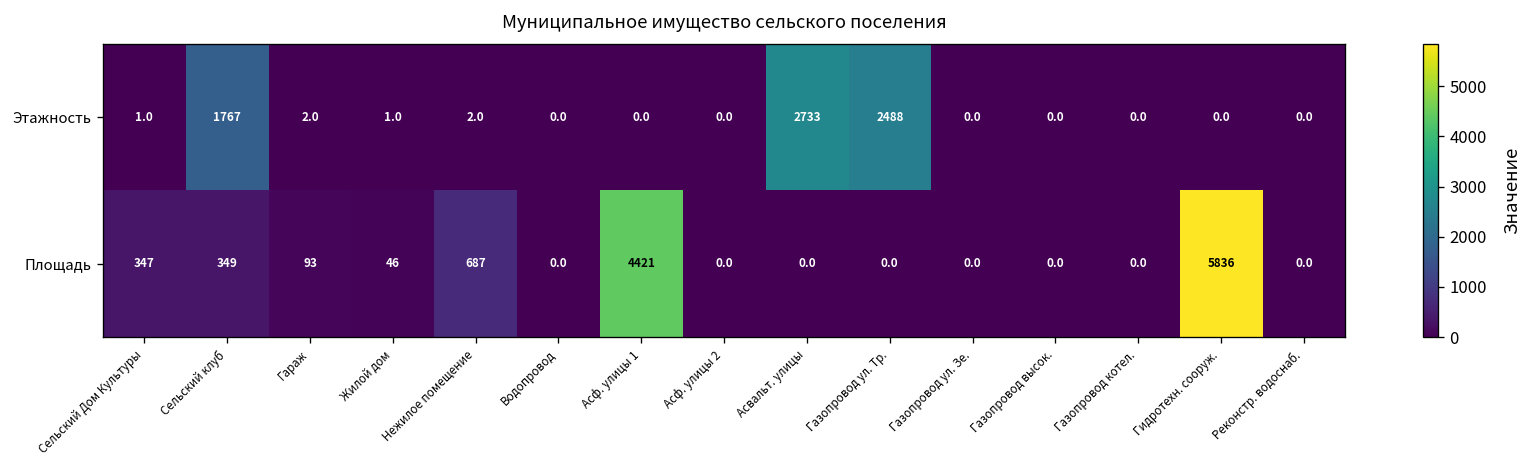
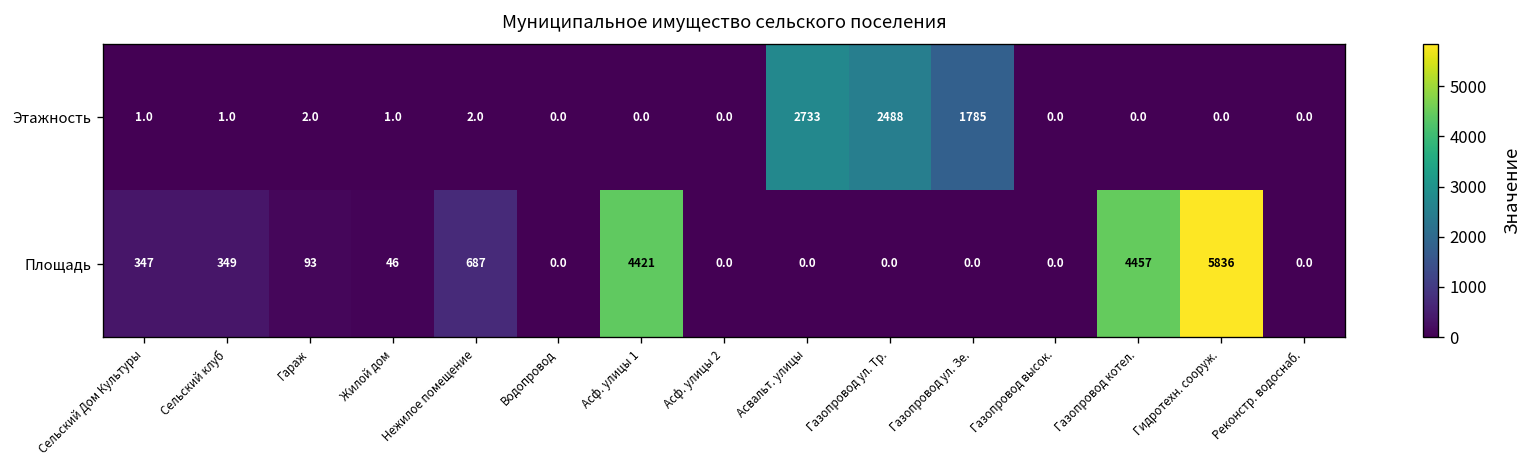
Этажность, Сельский клуб: 1767 -> 1.0
Этажность, Газопровод ул. Зе.: 0.0 -> 1785
Площадь, Газопровод котел.: 0.0 -> 4457
